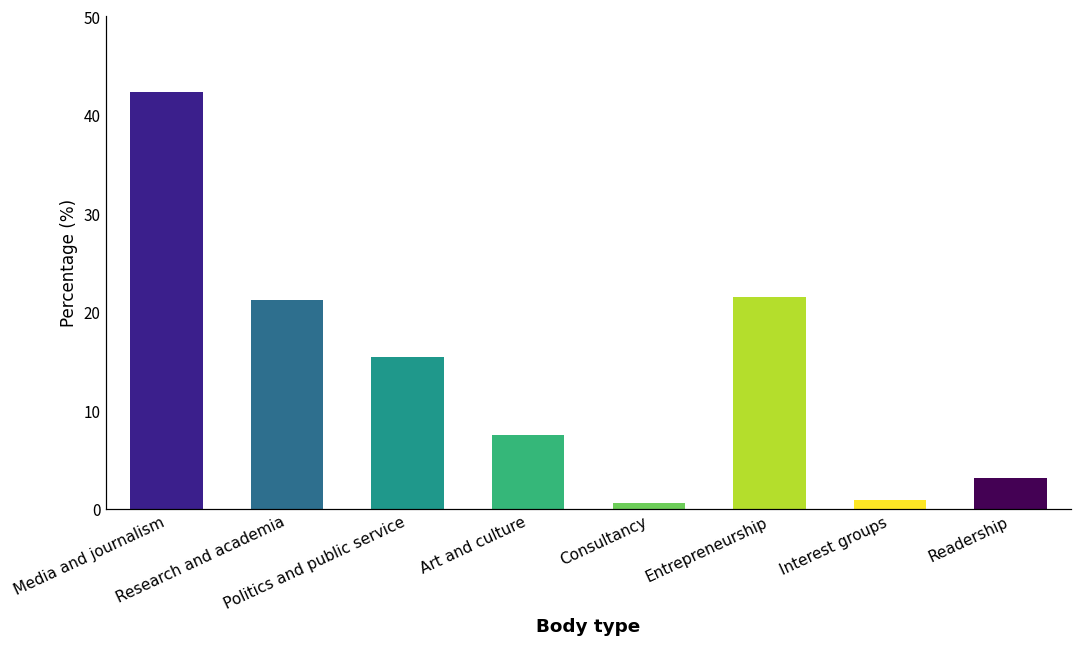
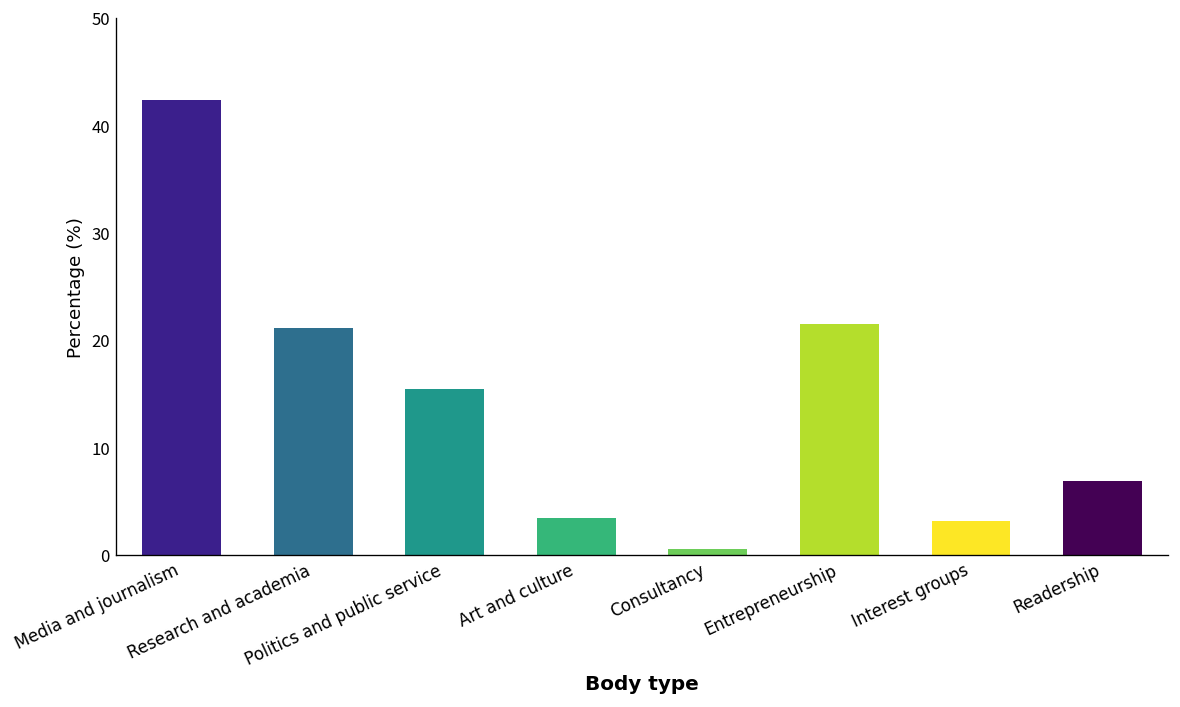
Art and culture: 7 -> 3
Interest groups: 1 -> 3
Readership: 3 -> 7
